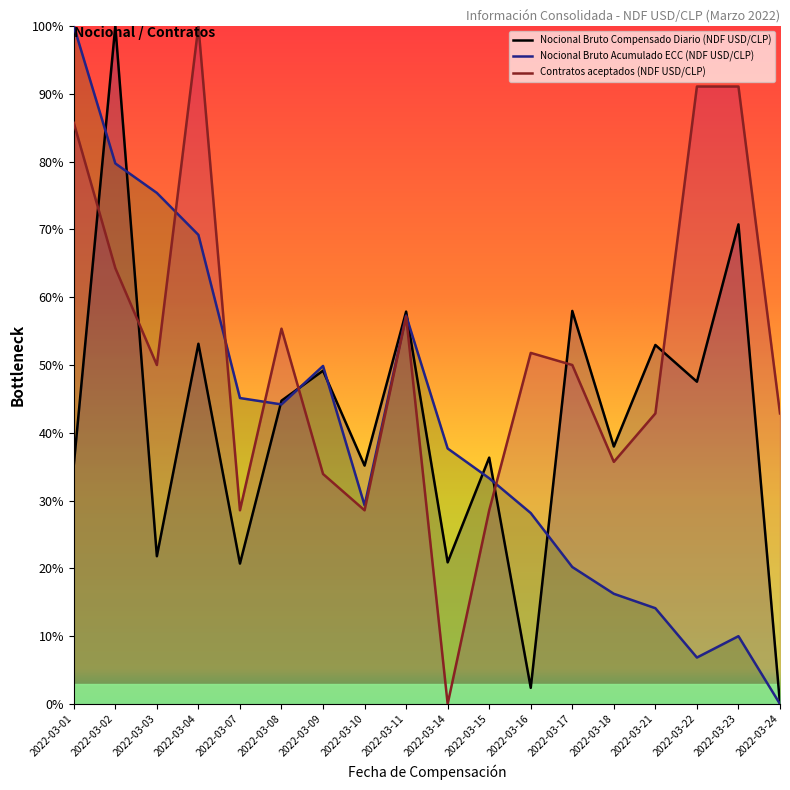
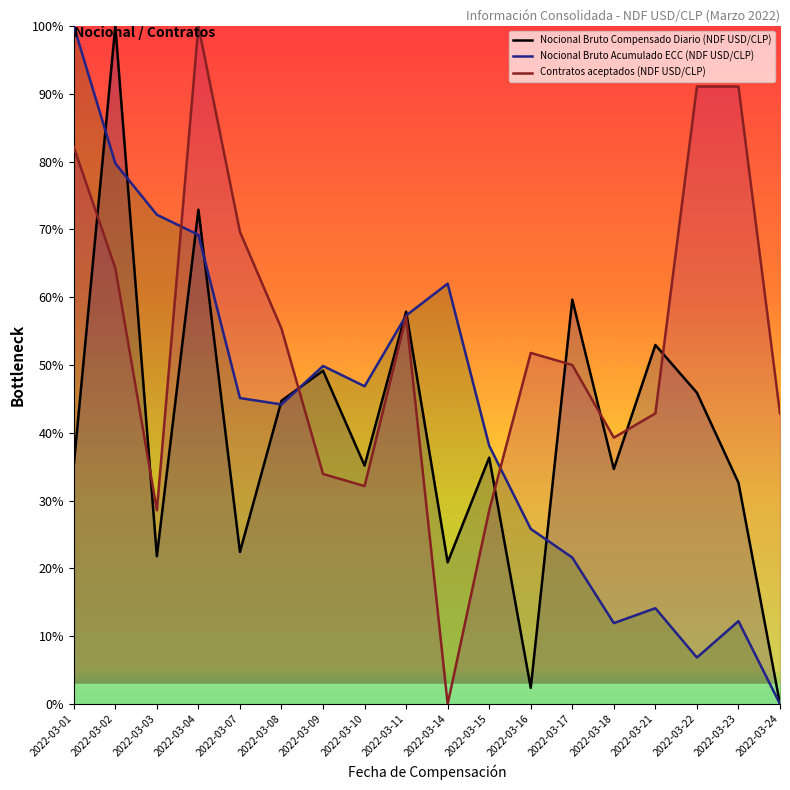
Contratos aceptados (NDF USD/CLP), 2022-03-01: 86% -> 82%
Nocional Bruto Acumulado ECC (NDF USD/CLP), 2022-03-03: 75% -> 72%
Contratos aceptados (NDF USD/CLP), 2022-03-03: 50% -> 29%
Nocional Bruto Compensado Diario (NDF USD/CLP), 2022-03-04: 53% -> 73%
Nocional Bruto Compensado Diario (NDF USD/CLP), 2022-03-07: 21% -> 22%
Contratos aceptados (NDF USD/CLP), 2022-03-07: 29% -> 70%
Nocional Bruto Acumulado ECC (NDF USD/CLP), 2022-03-10: 29% -> 47%
Contratos aceptados (NDF USD/CLP), 2022-03-10: 29% -> 32%
Nocional Bruto Acumulado ECC (NDF USD/CLP), 2022-03-14: 38% -> 62%
Nocional Bruto Acumulado ECC (NDF USD/CLP), 2022-03-15: 33% -> 38%
Nocional Bruto Acumulado ECC (NDF USD/CLP), 2022-03-16: 28% -> 26%
Nocional Bruto Compensado Diario (NDF USD/CLP), 2022-03-17: 58% -> 60%
Nocional Bruto Acumulado ECC (NDF USD/CLP), 2022-03-17: 20% -> 22%
Nocional Bruto Compensado Diario (NDF USD/CLP), 2022-03-18: 38% -> 35%
Nocional Bruto Acumulado ECC (NDF USD/CLP), 2022-03-18: 16% -> 12%
Contratos aceptados (NDF USD/CLP), 2022-03-18: 36% -> 39%
Nocional Bruto Compensado Diario (NDF USD/CLP), 2022-03-22: 48% -> 46%
Nocional Bruto Compensado Diario (NDF USD/CLP), 2022-03-23: 71% -> 33%
Nocional Bruto Acumulado ECC (NDF USD/CLP), 2022-03-23: 10% -> 12%
